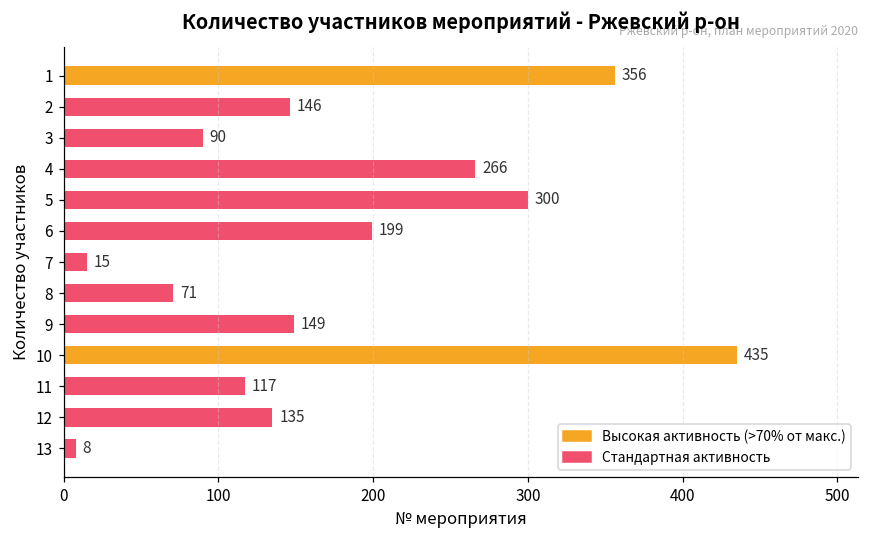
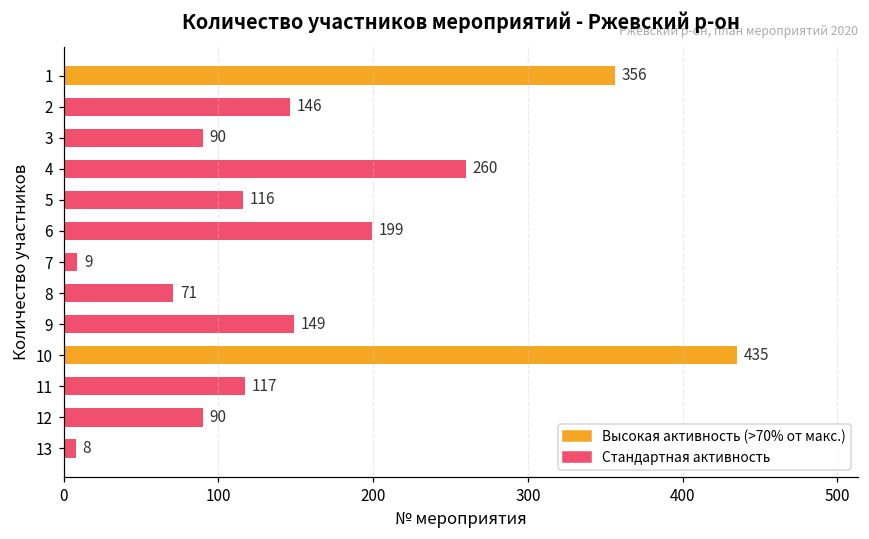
4: 266 -> 260
5: 300 -> 116
7: 15 -> 9
12: 135 -> 90
